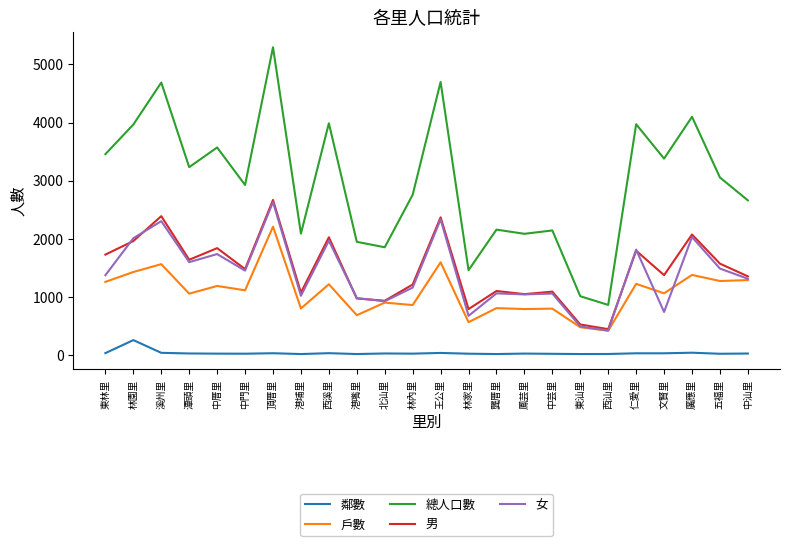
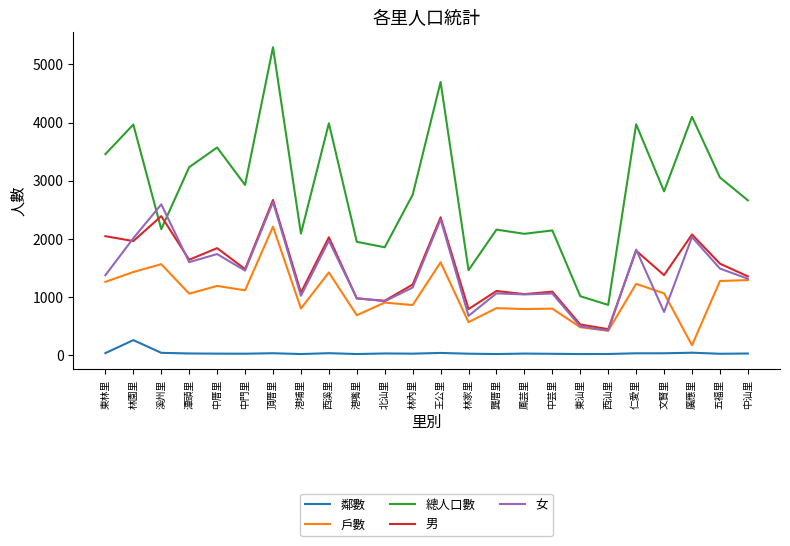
男, 東林里: 1700 -> 2000
總人口數, 溪州里: 4700 -> 2200
女, 溪州里: 2300 -> 2600
戶數, 西溪里: 1200 -> 1400
總人口數, 文賢里: 3400 -> 2800
戶數, 廣應里: 1400 -> 200
